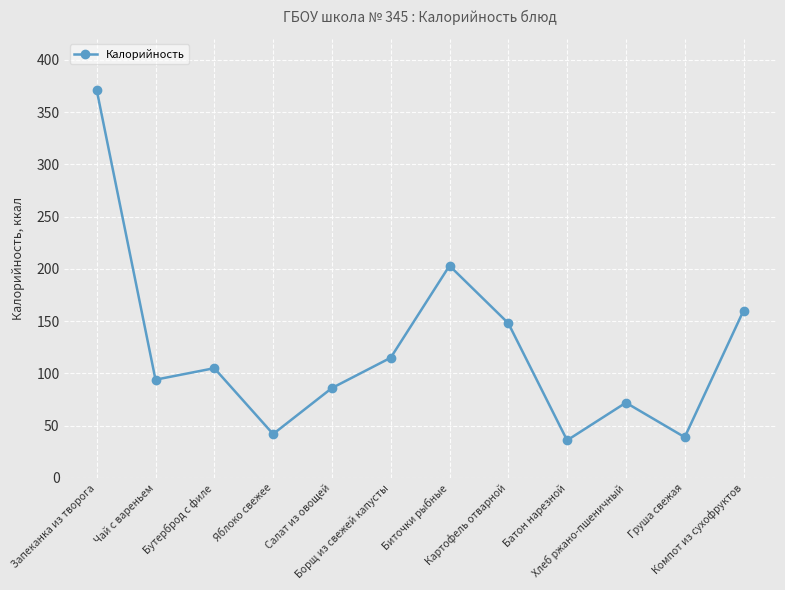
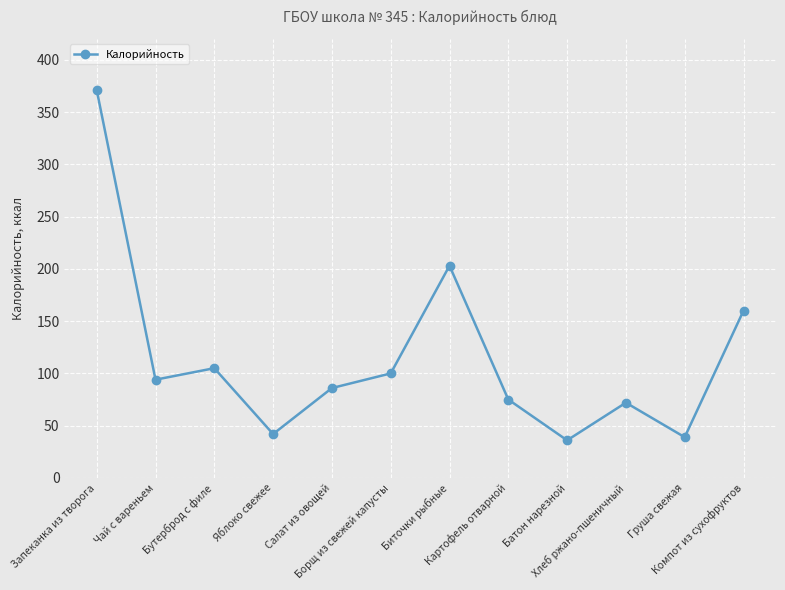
Борщ из свежей капусты: 115 -> 100
Картофель отварной: 148 -> 75
